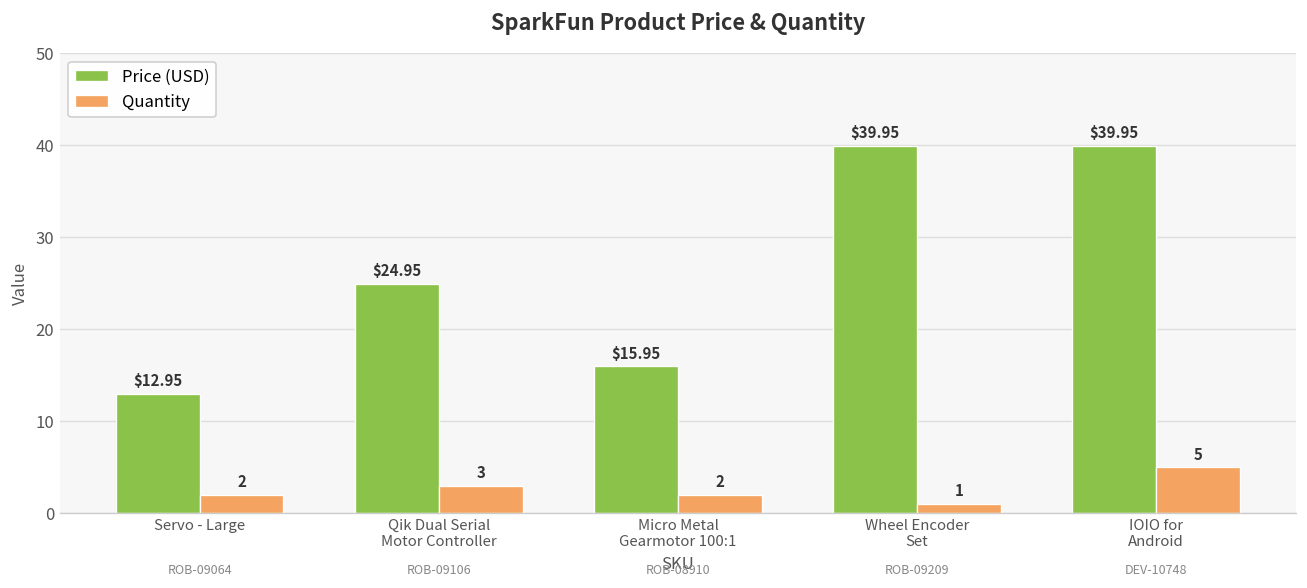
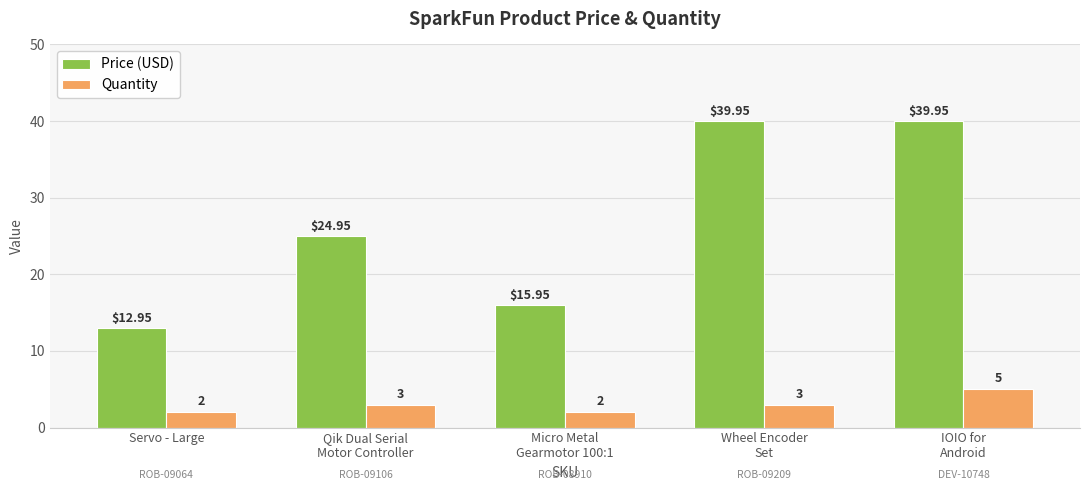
Quantity, Wheel Encoder Set: 1 -> 3
